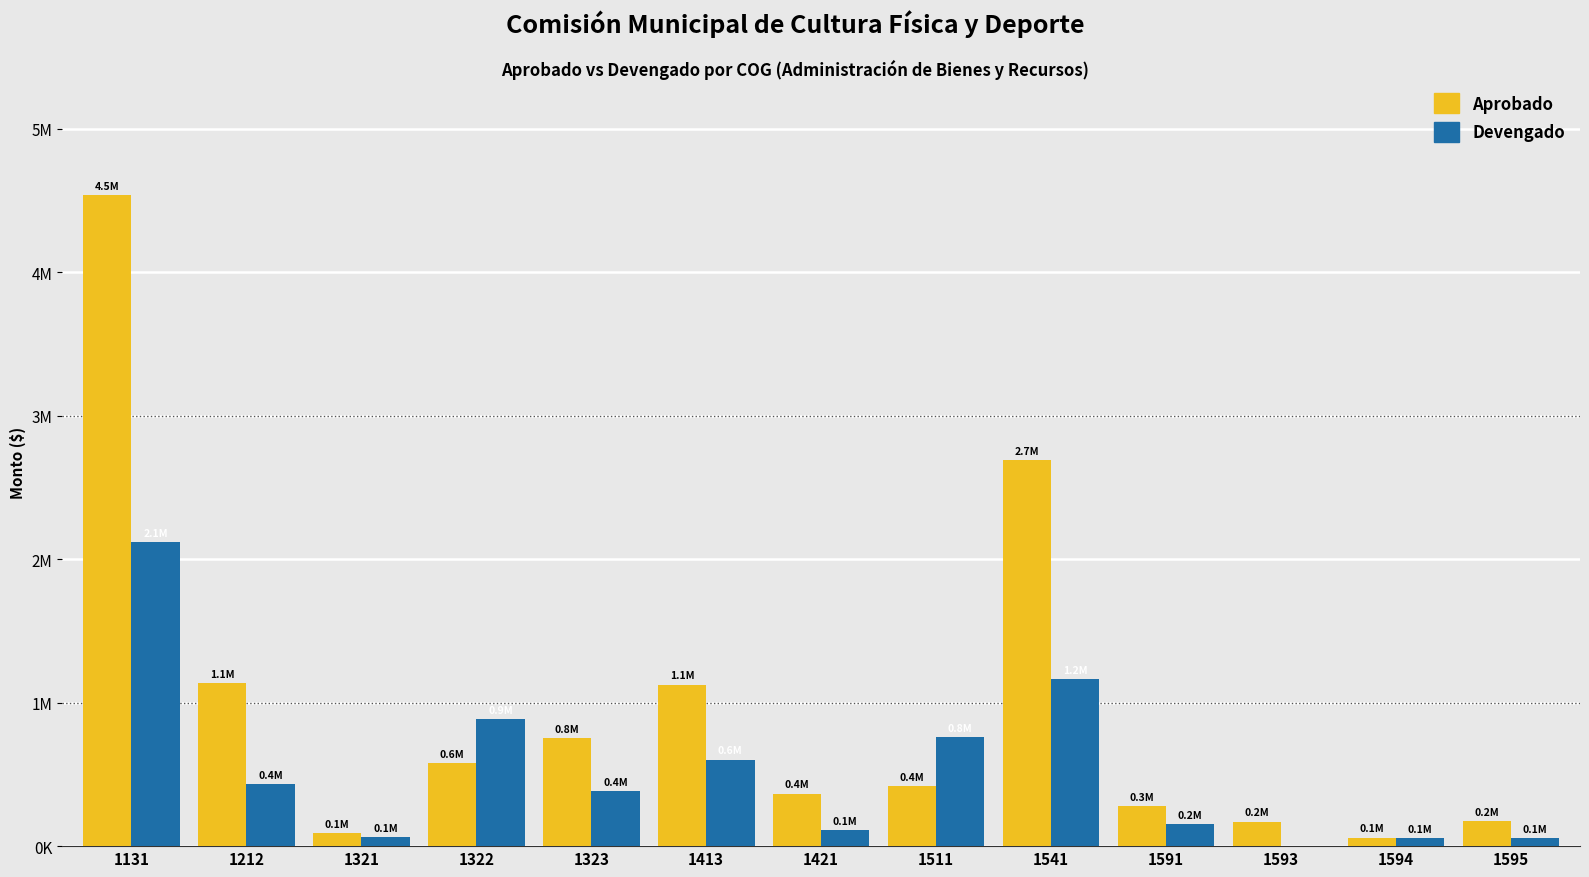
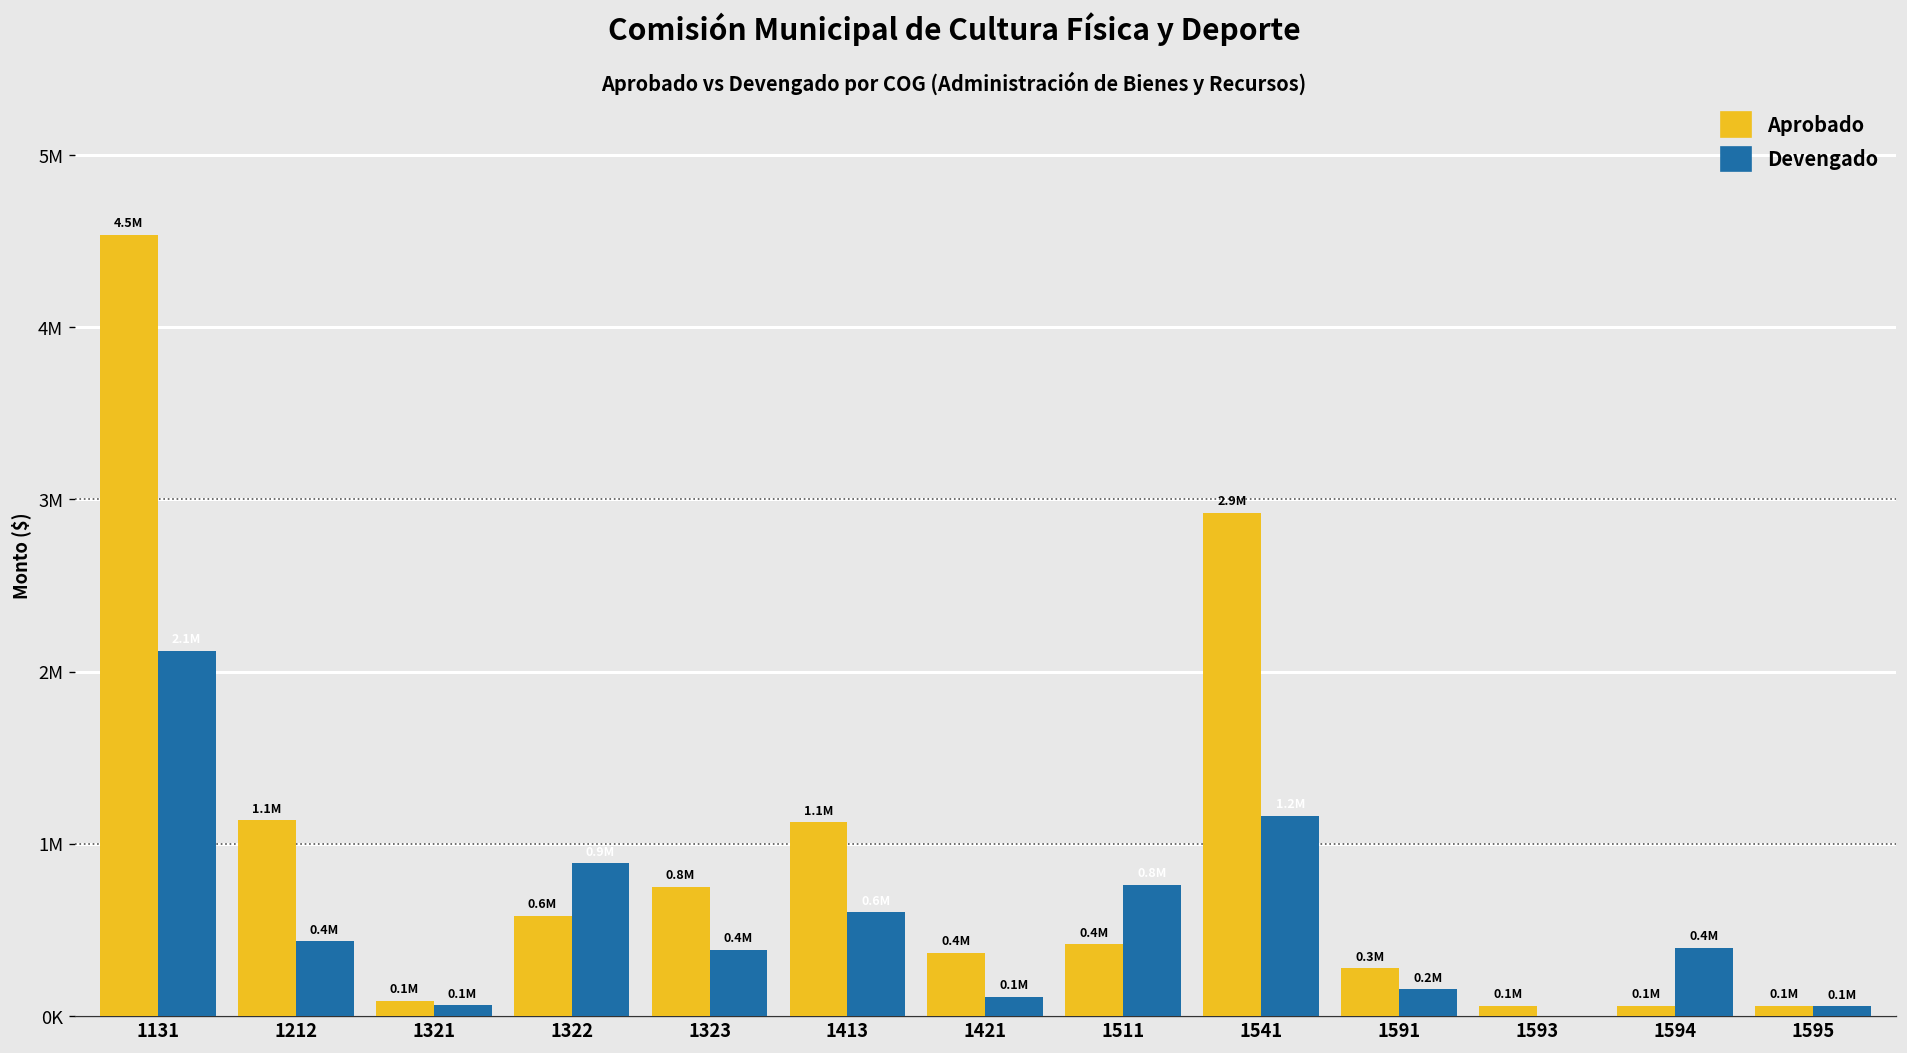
Aprobado, 1541: 2.7M -> 2.9M
Aprobado, 1593: 0.2M -> 0.1M
Devengado, 1594: 0.1M -> 0.4M
Aprobado, 1595: 0.2M -> 0.1M
